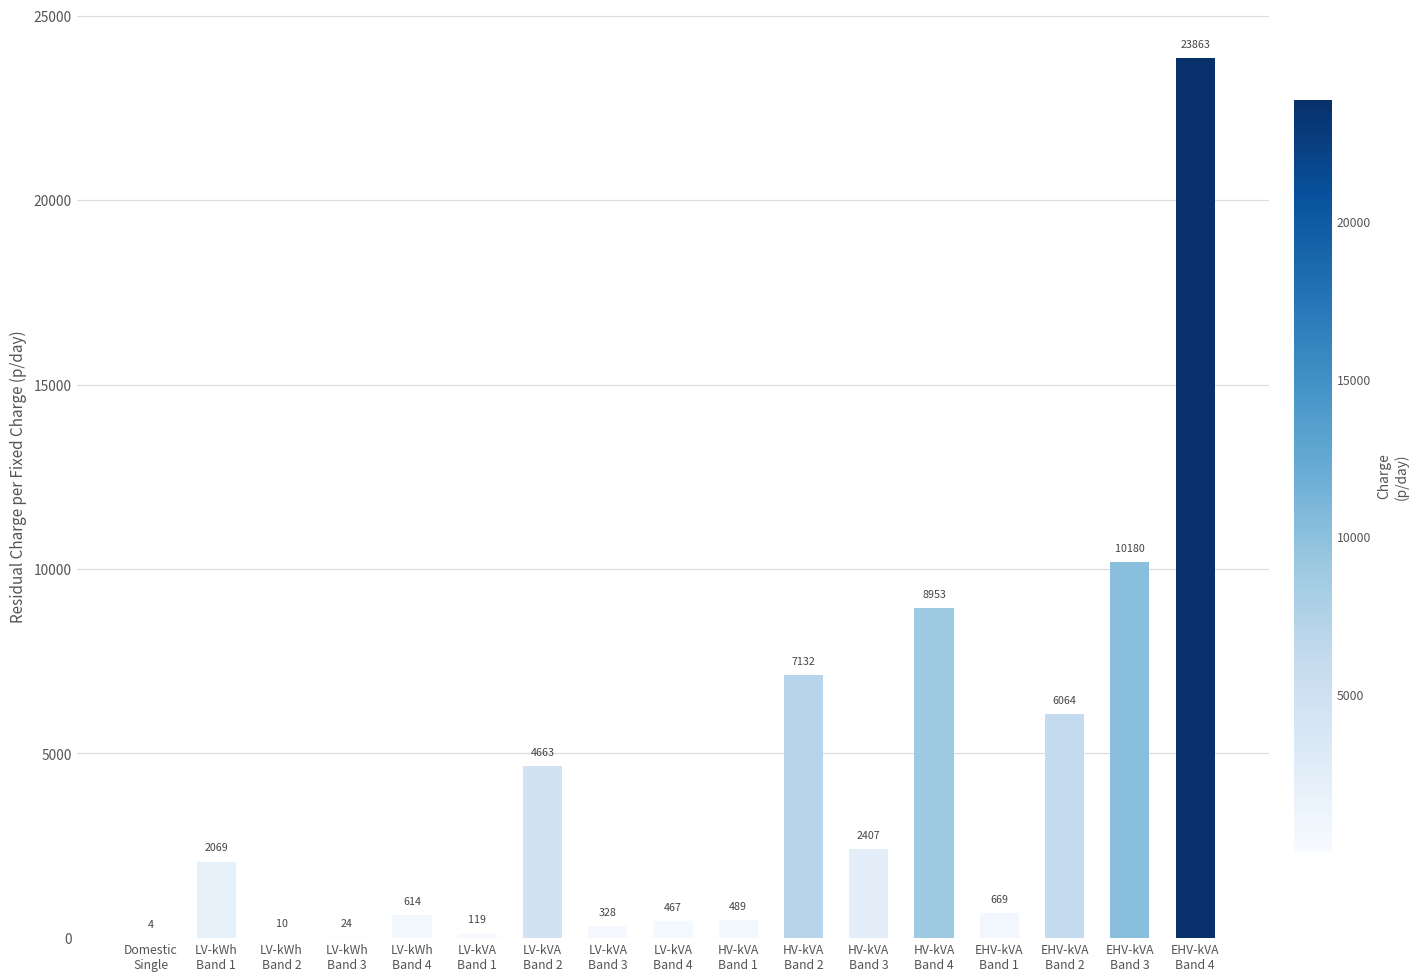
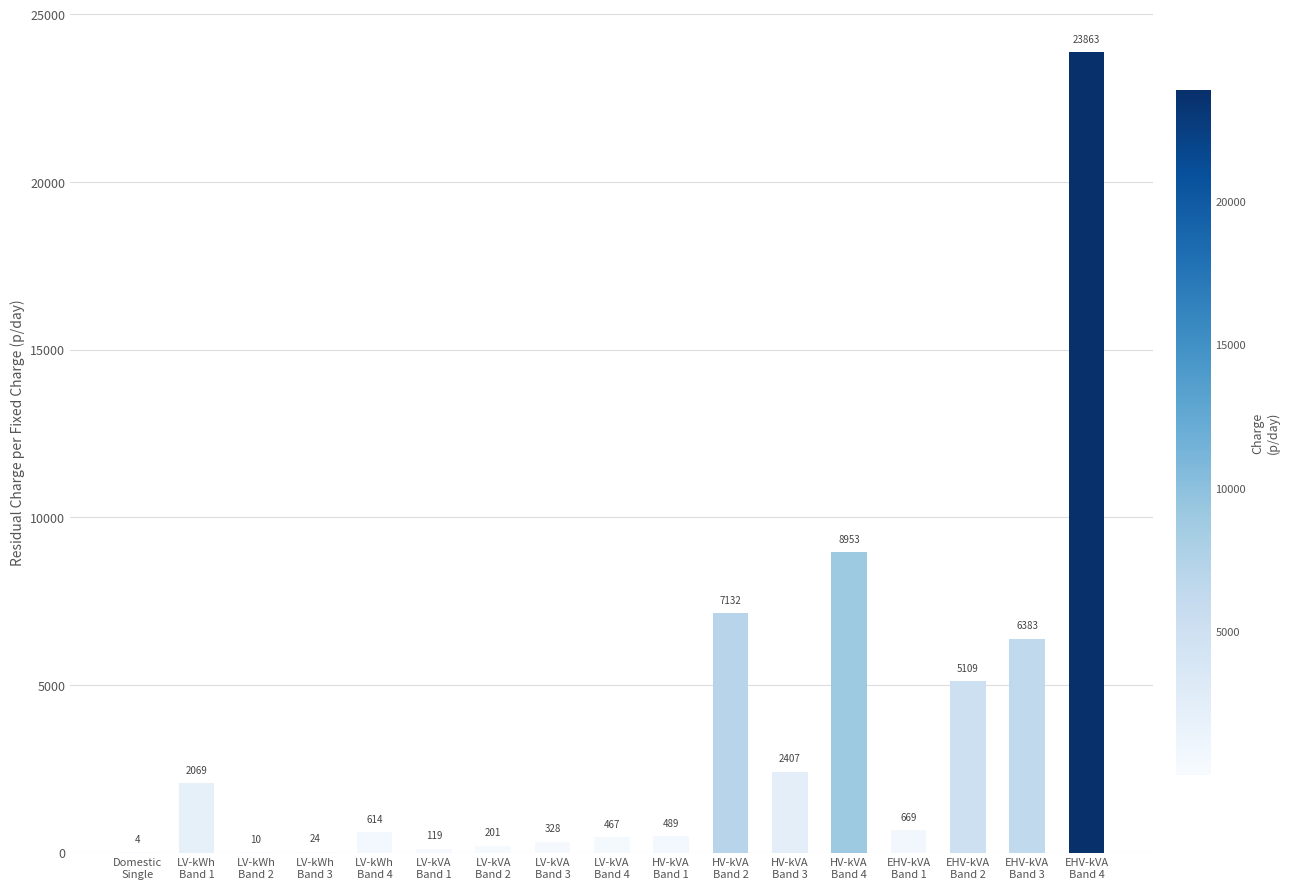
LV-kVA Band 2: 4663 -> 201
EHV-kVA Band 2: 6064 -> 5109
EHV-kVA Band 3: 10180 -> 6383
